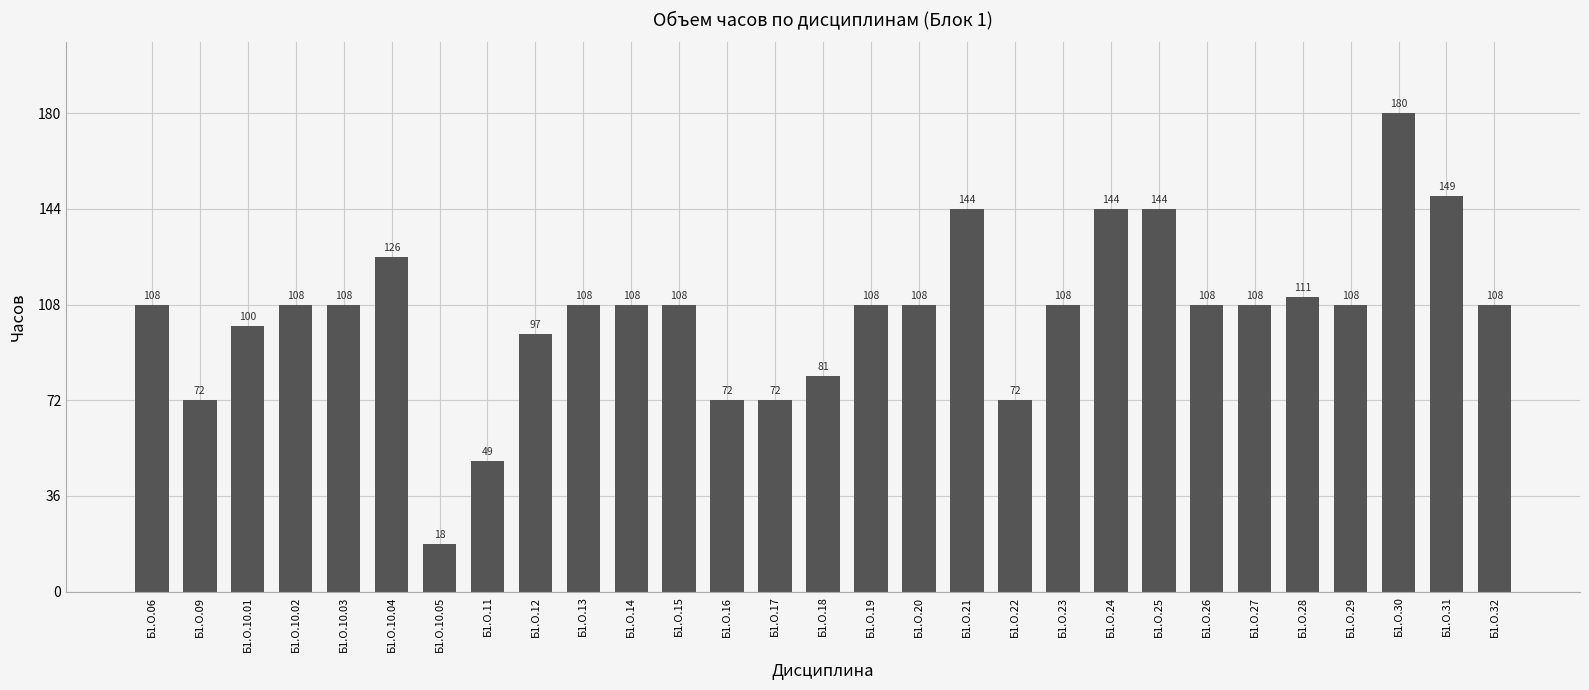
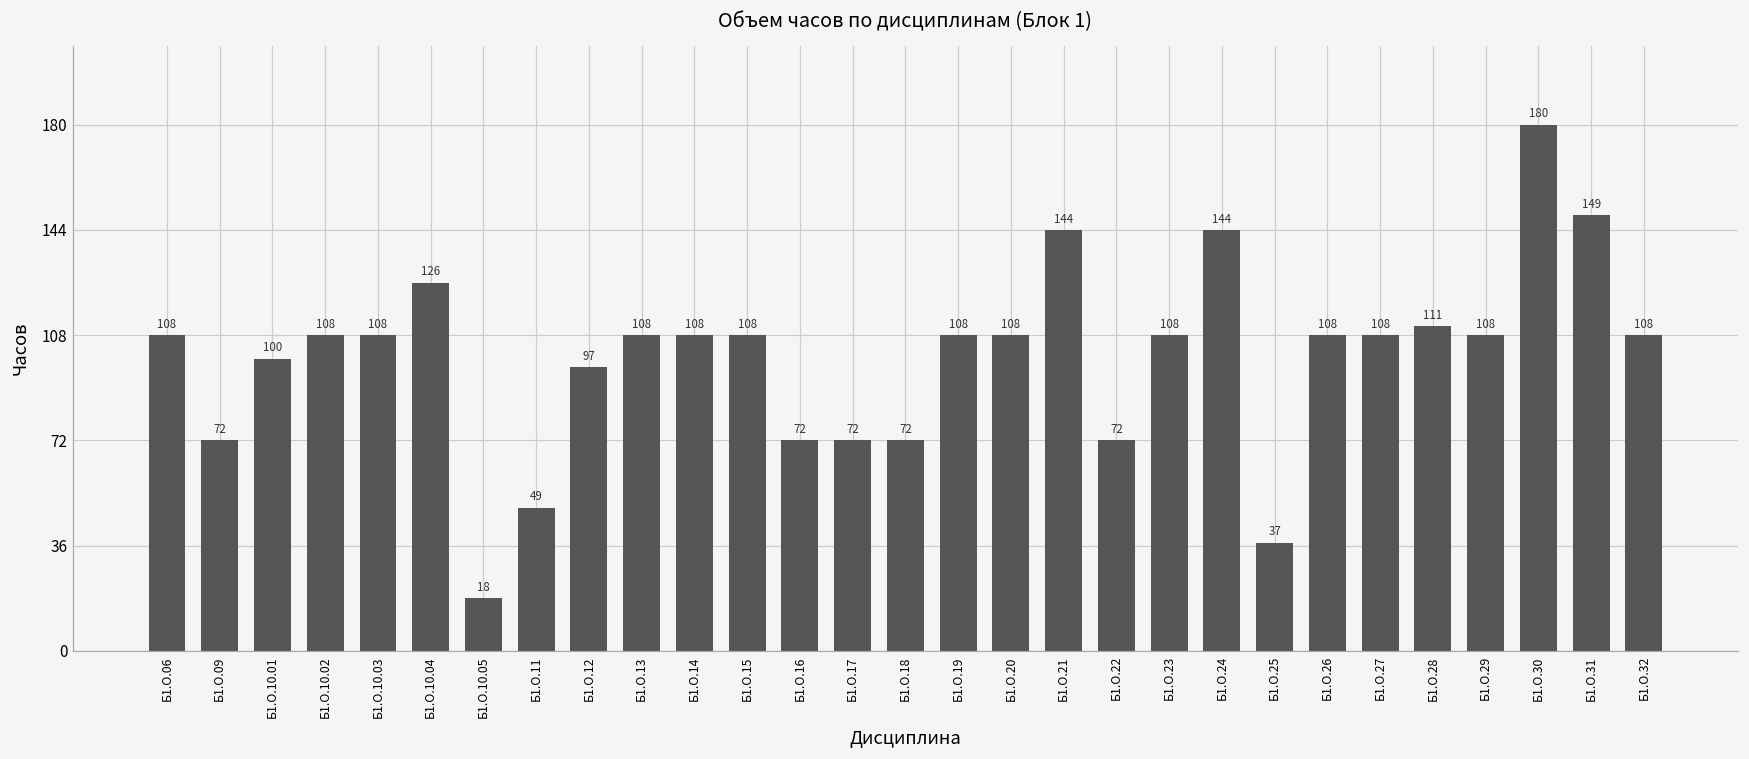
Б1.О.18: 81 -> 72
Б1.О.25: 144 -> 37
